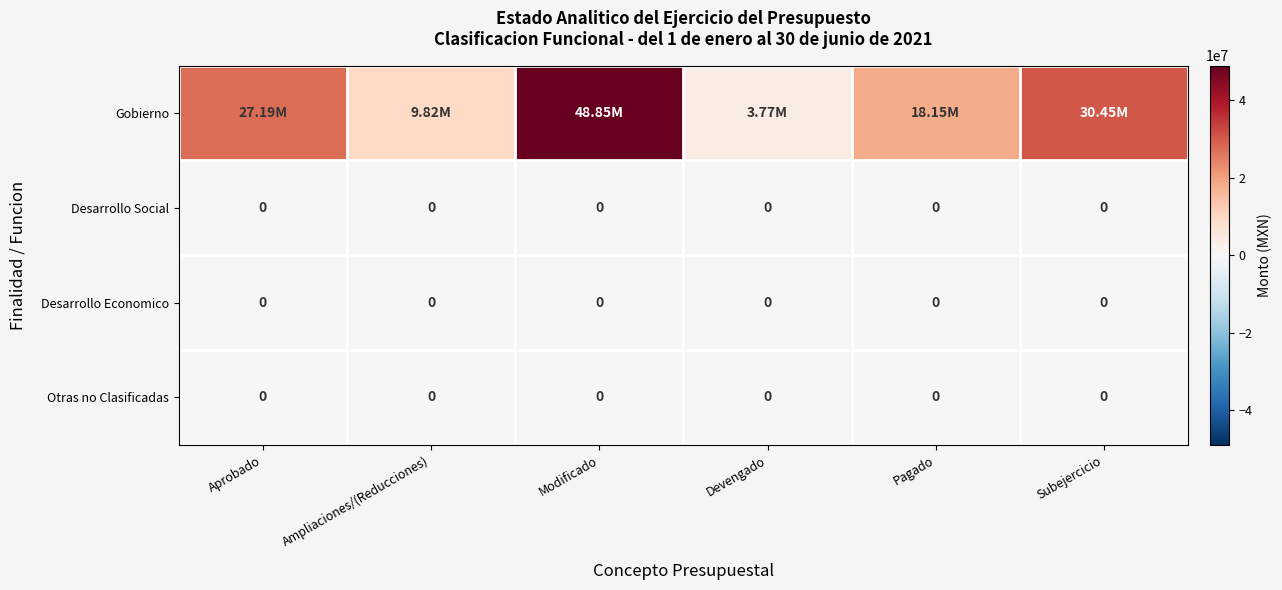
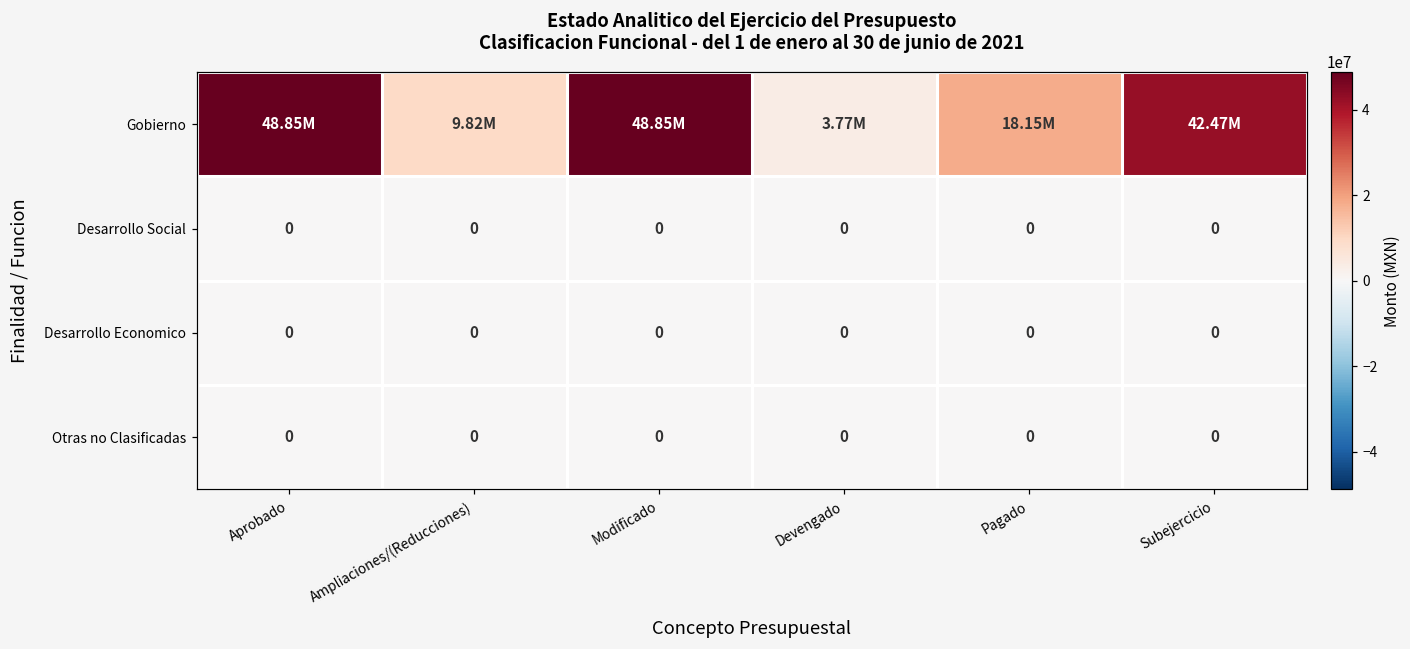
Gobierno, Aprobado: 27.19M -> 48.85M
Gobierno, Subejercicio: 30.45M -> 42.47M
